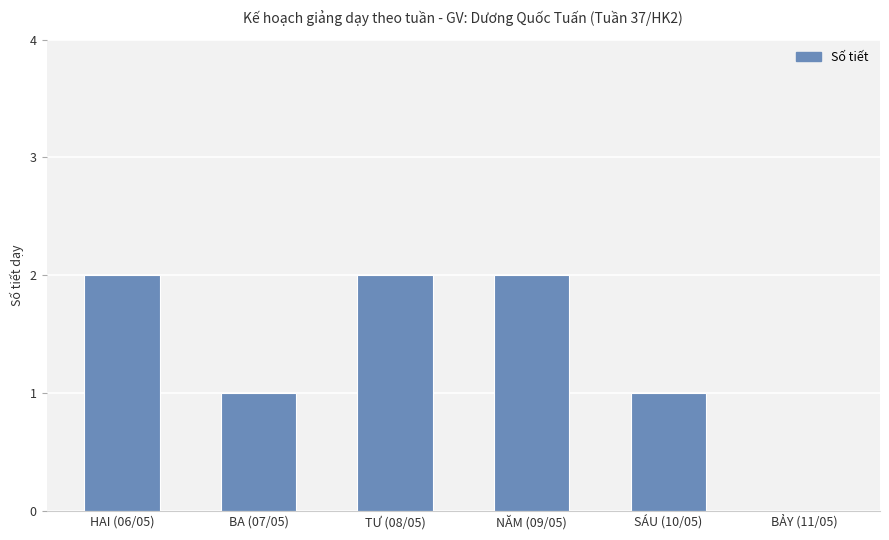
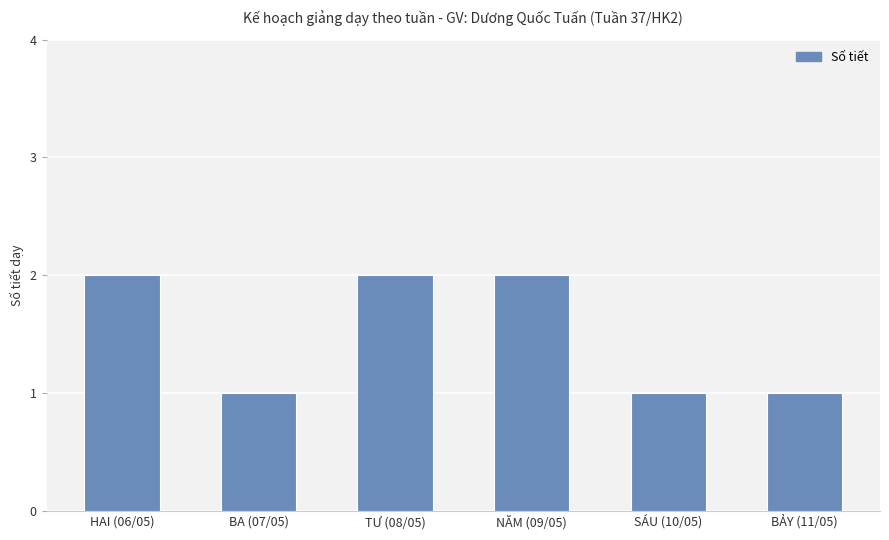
BẢY (11/05): 0 -> 1
